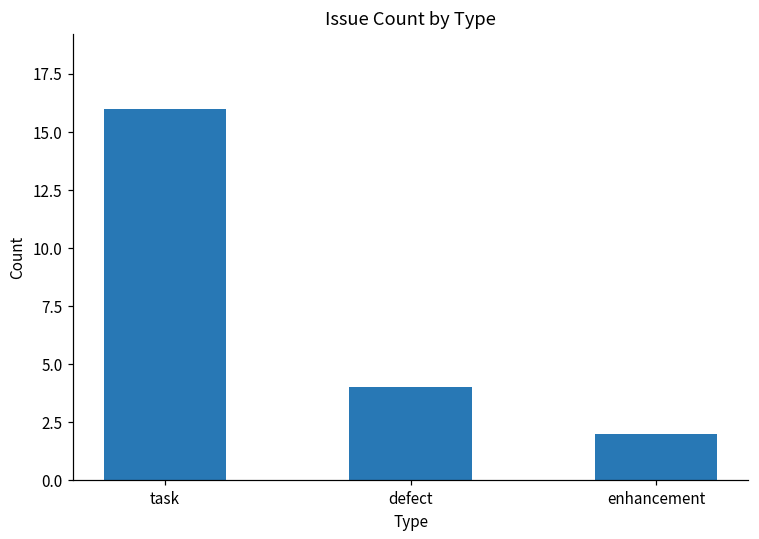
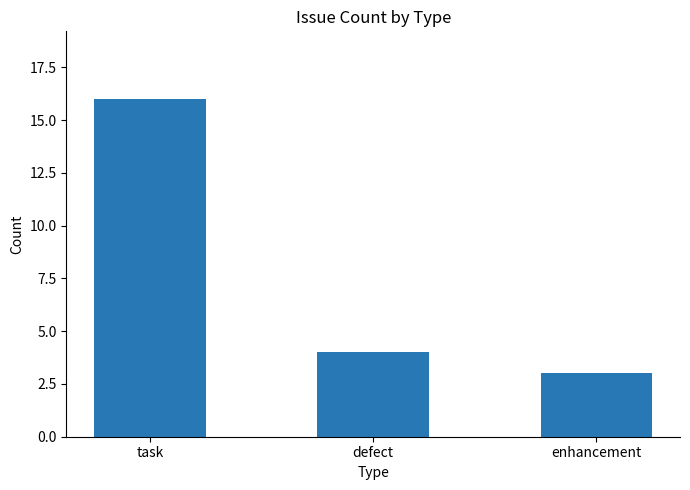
enhancement: 2 -> 3
